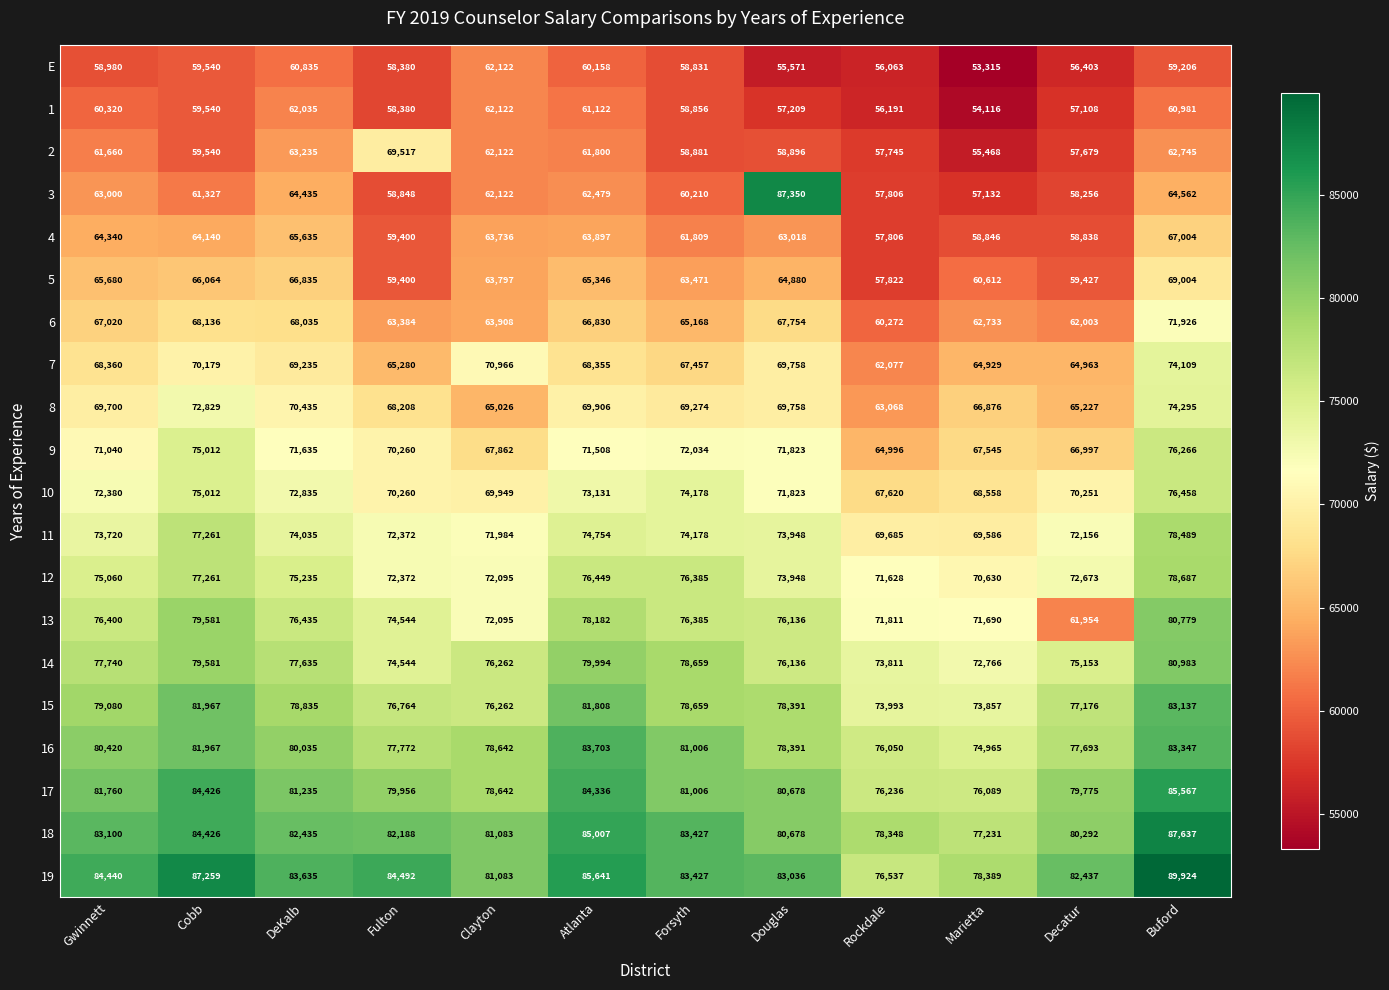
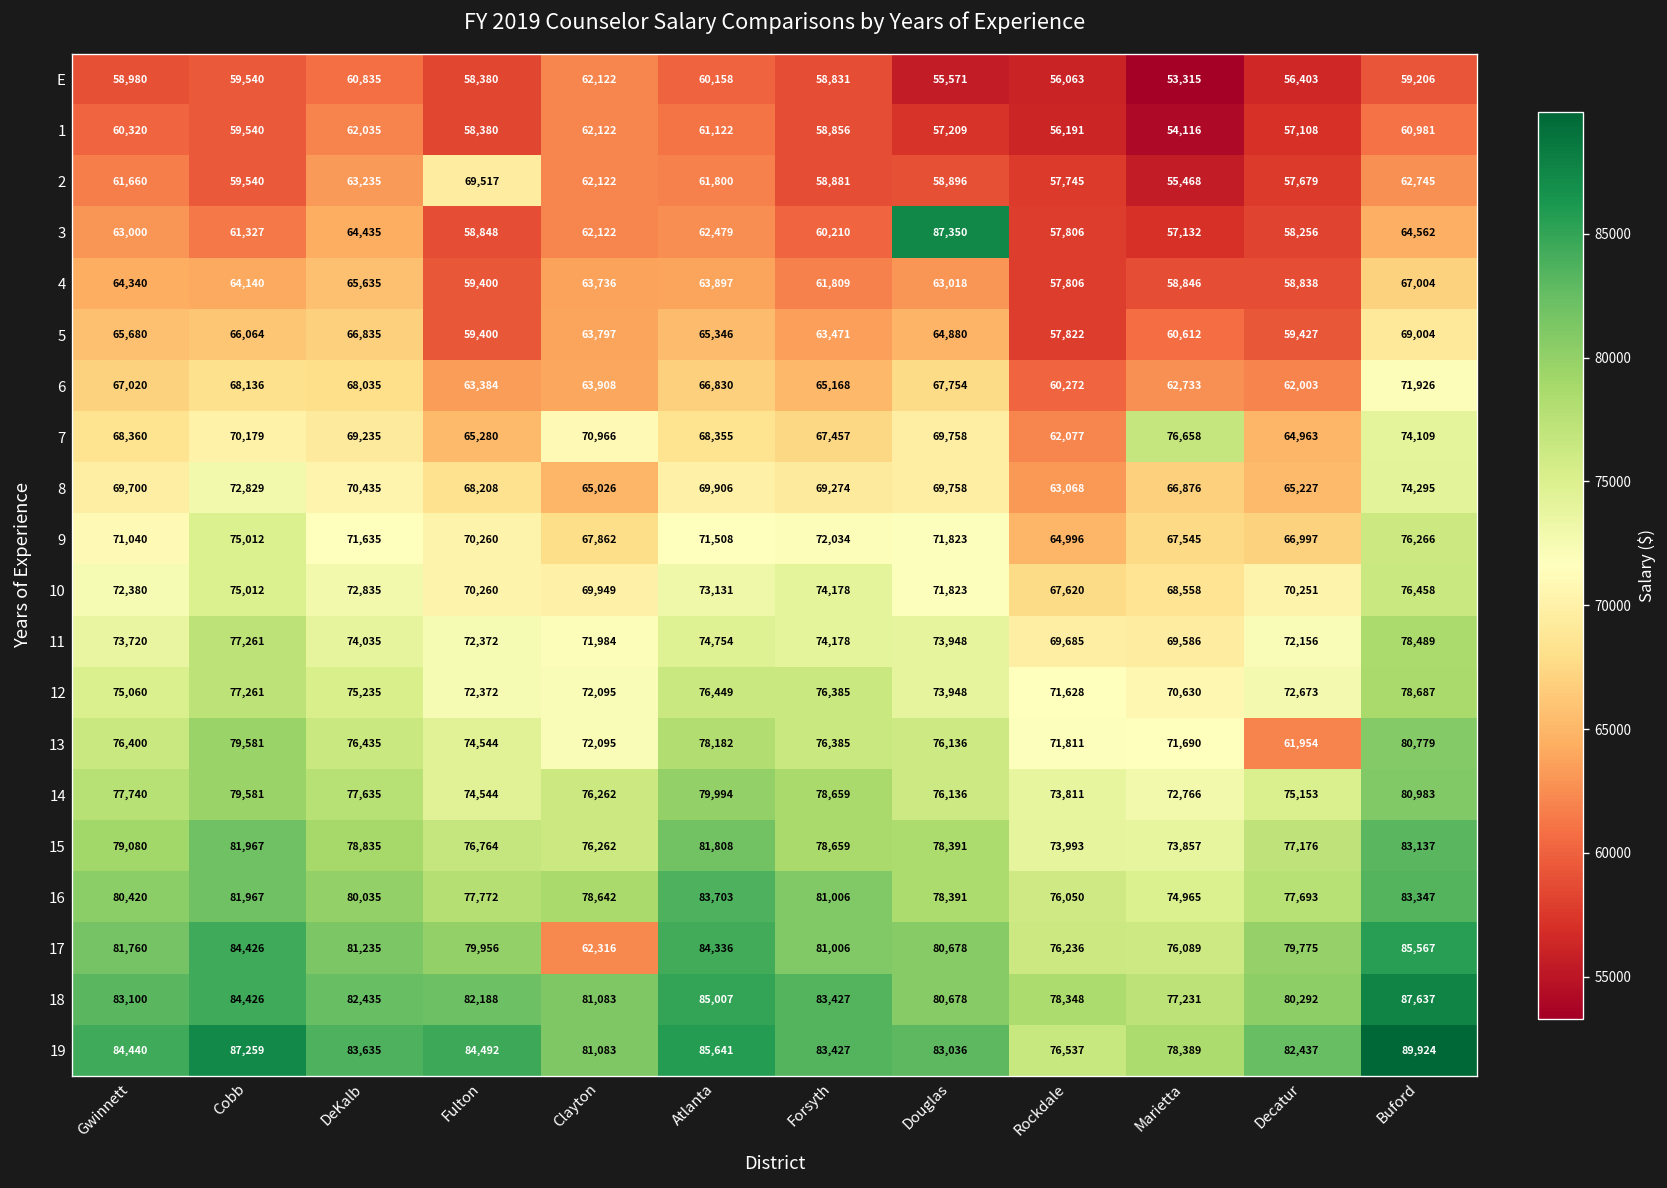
7, Marietta: 64,929 -> 76,658
17, Clayton: 78,642 -> 62,316
